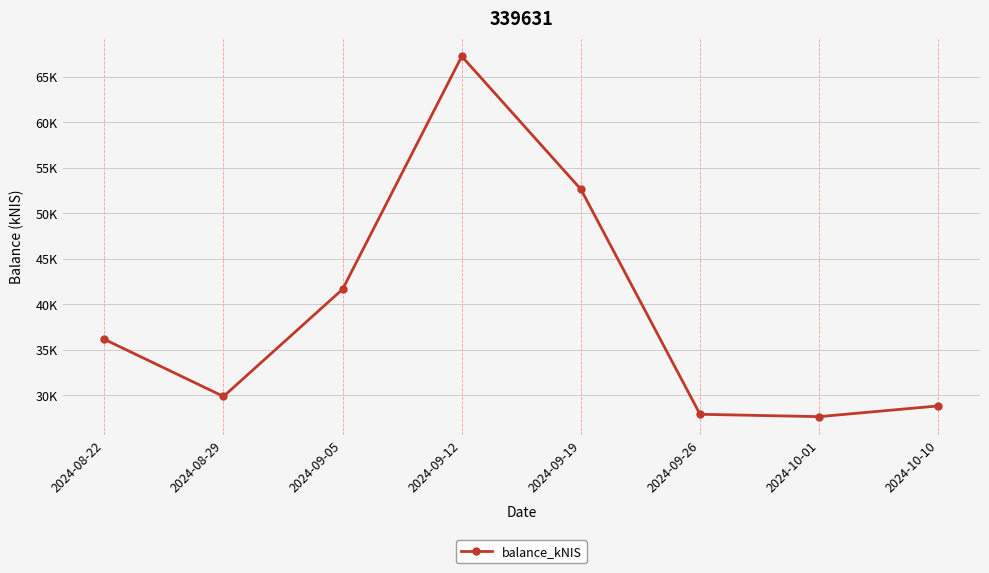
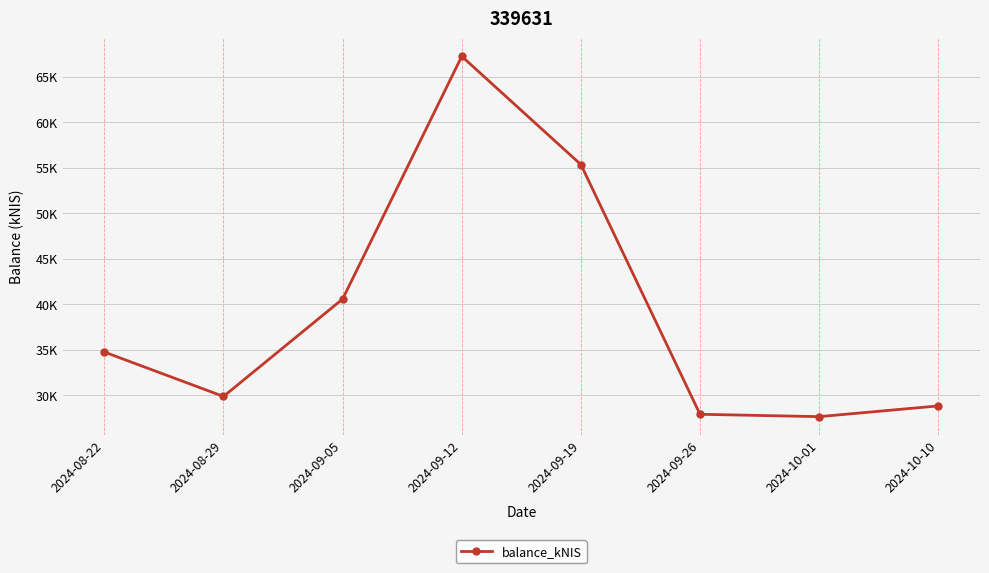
2024-08-22: 36000 -> 35000
2024-09-05: 42000 -> 41000
2024-09-19: 53000 -> 55000
